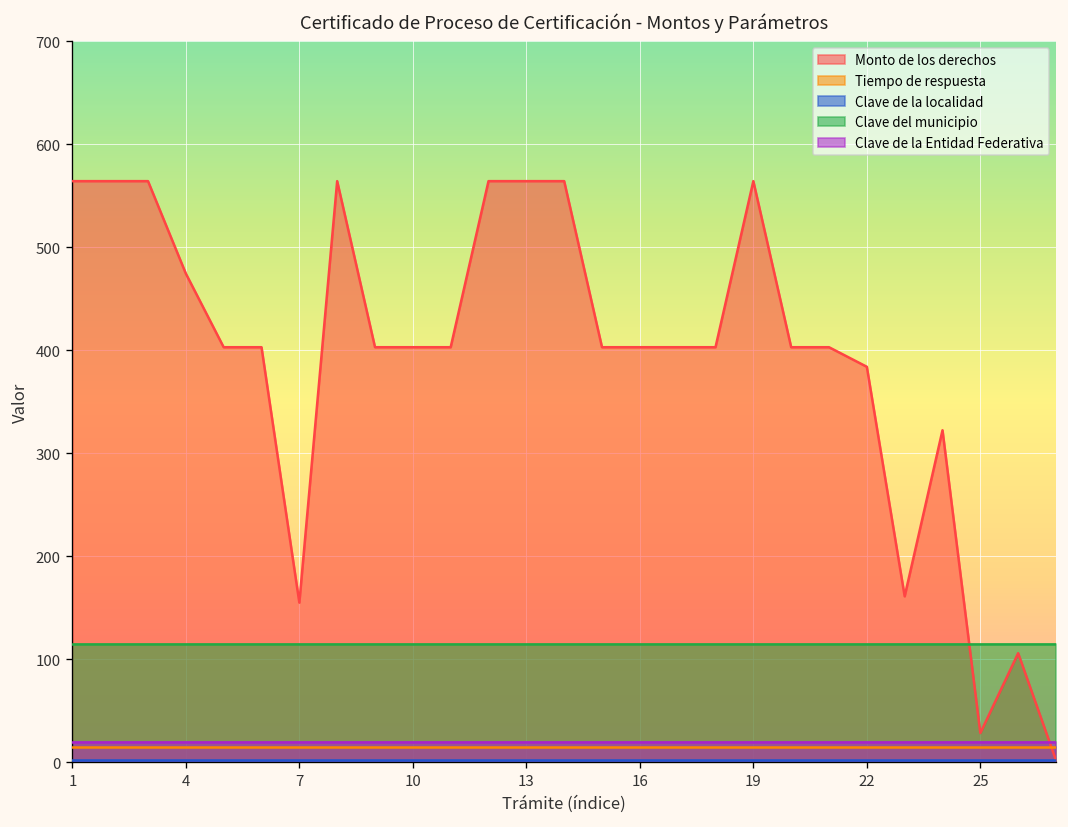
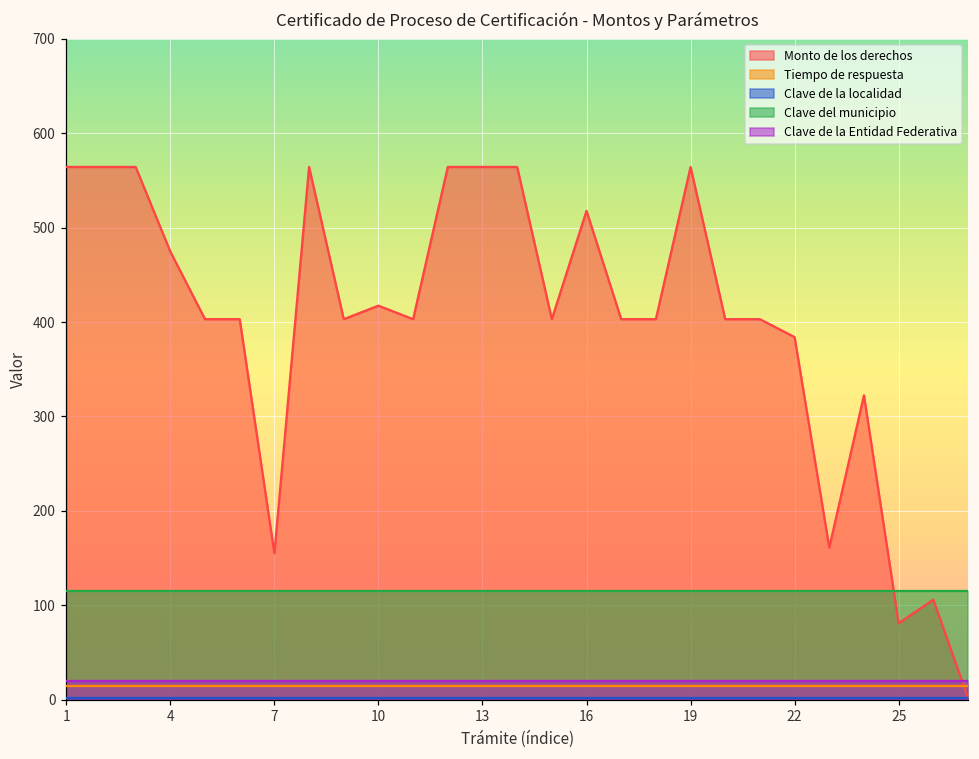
Monto de los derechos, 10: 400 -> 420
Monto de los derechos, 16: 400 -> 520
Monto de los derechos, 25: 30 -> 80
